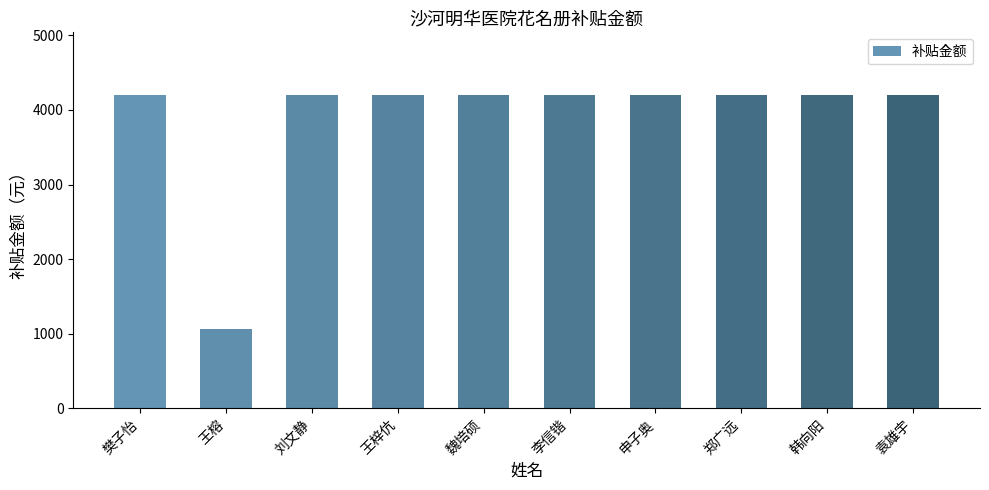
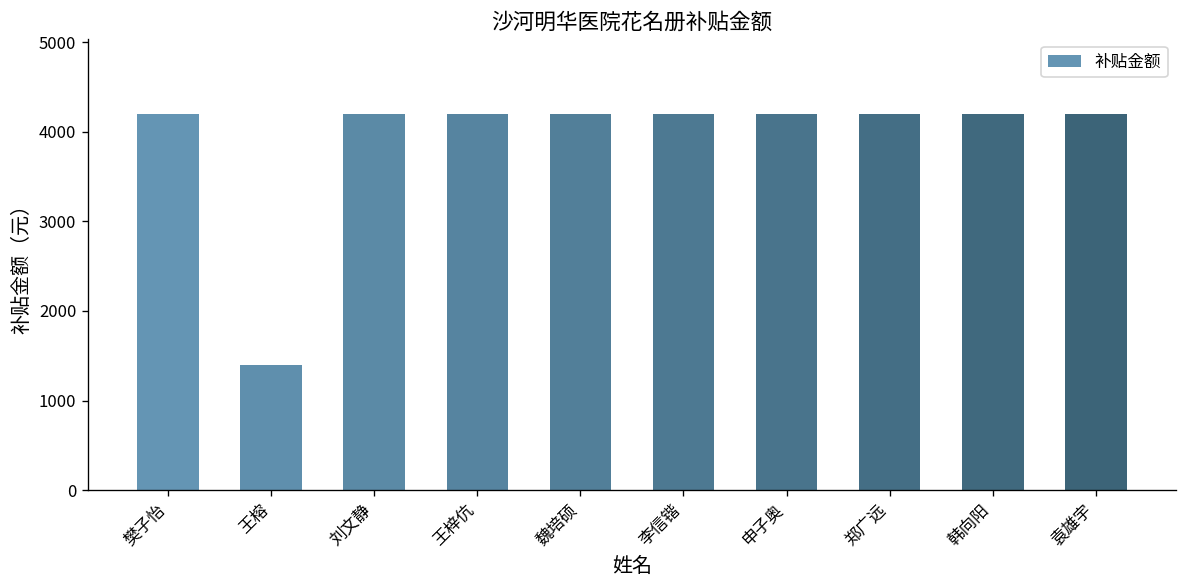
王榕: 1100 -> 1400
